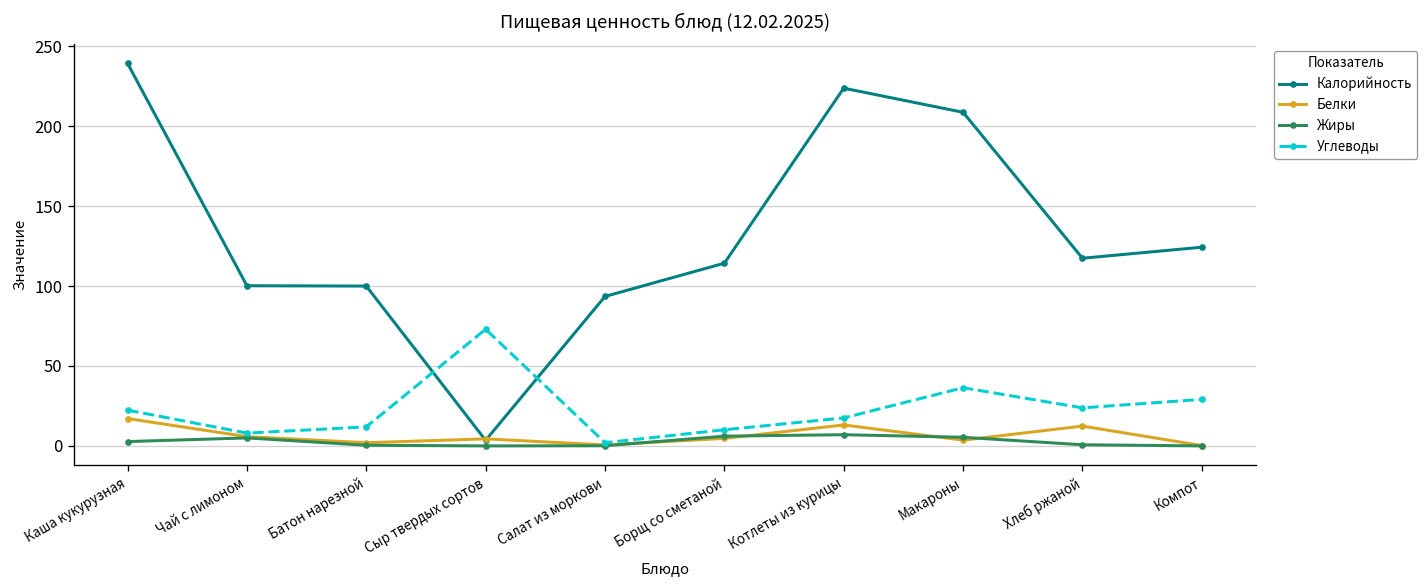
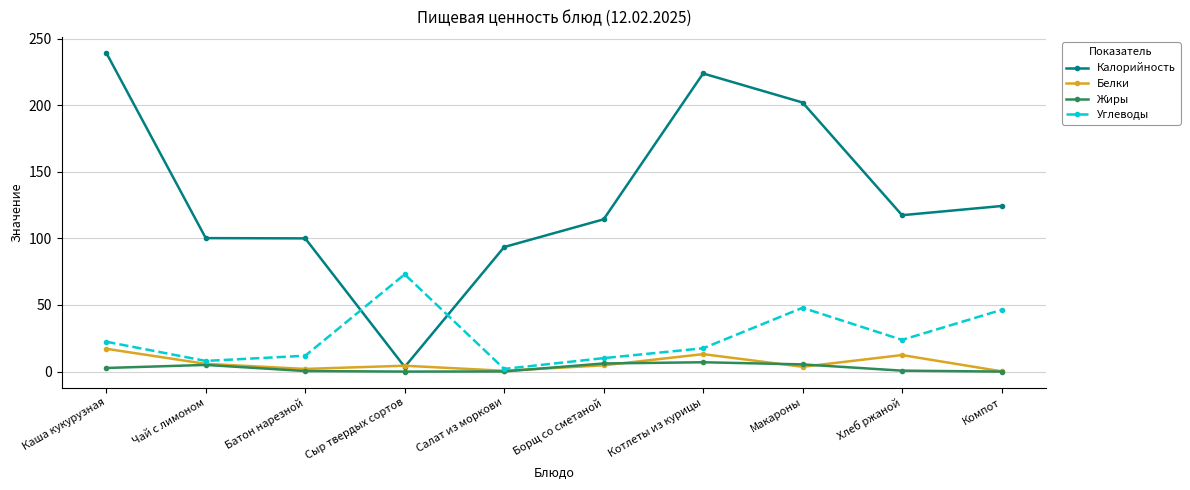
Калорийность, Макароны: 209 -> 202
Углеводы, Макароны: 36 -> 48
Углеводы, Компот: 29 -> 46
